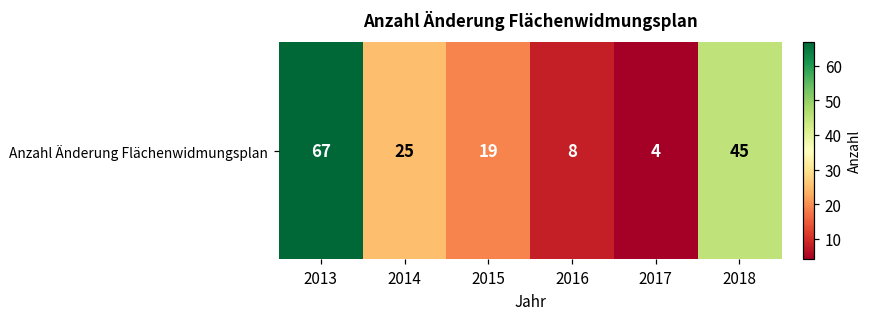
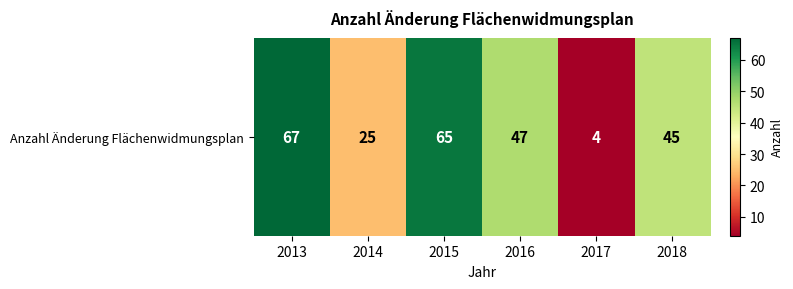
Anzahl Änderung Flächenwidmungsplan, 2015: 19 -> 65
Anzahl Änderung Flächenwidmungsplan, 2016: 8 -> 47
